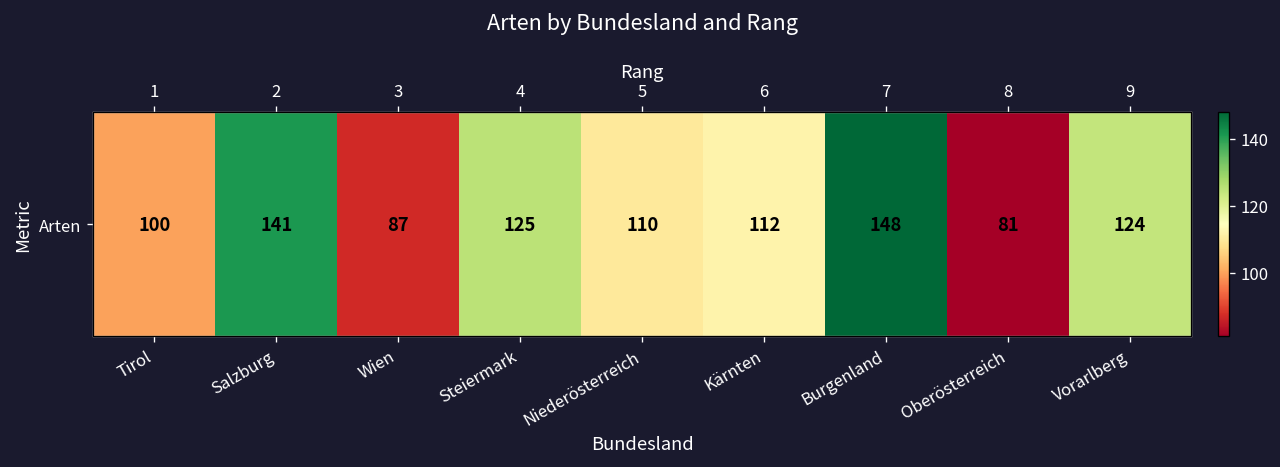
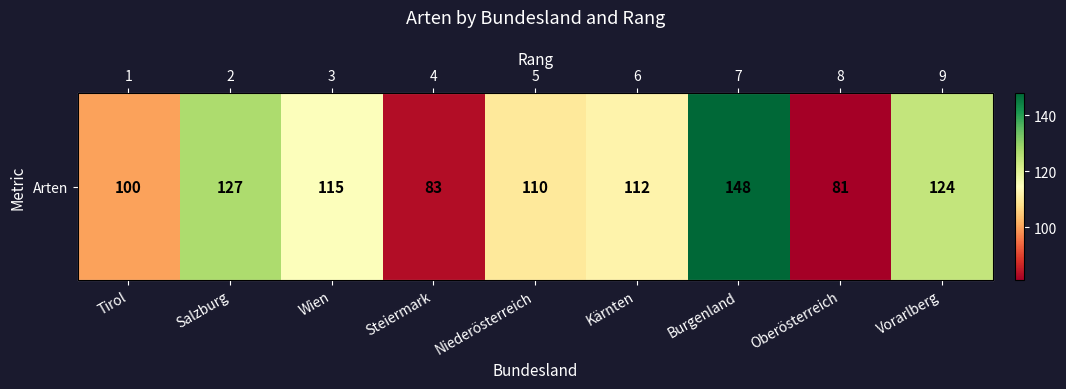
Arten, Salzburg: 141 -> 127
Arten, Wien: 87 -> 115
Arten, Steiermark: 125 -> 83
